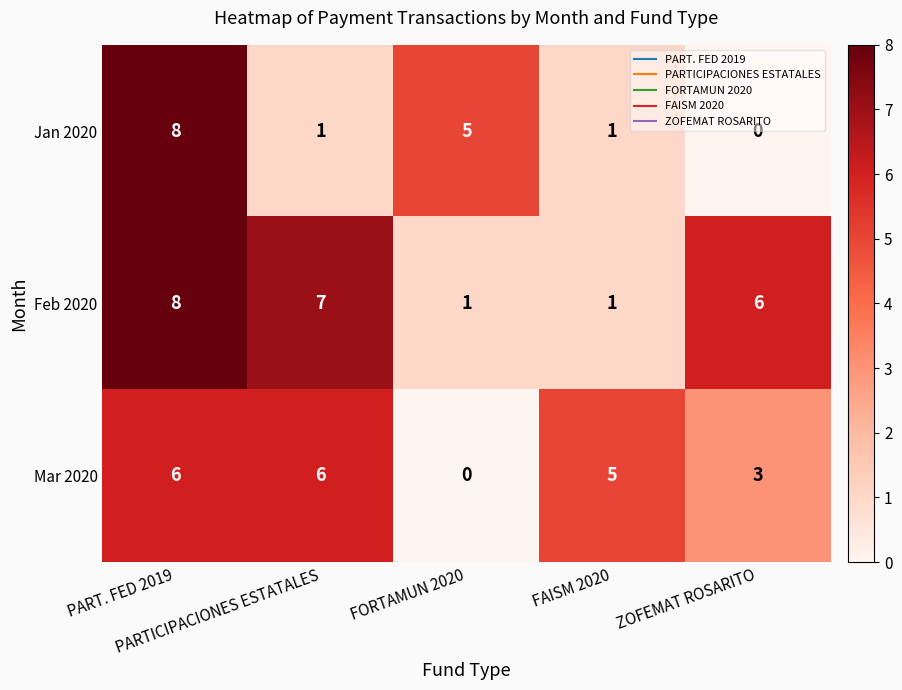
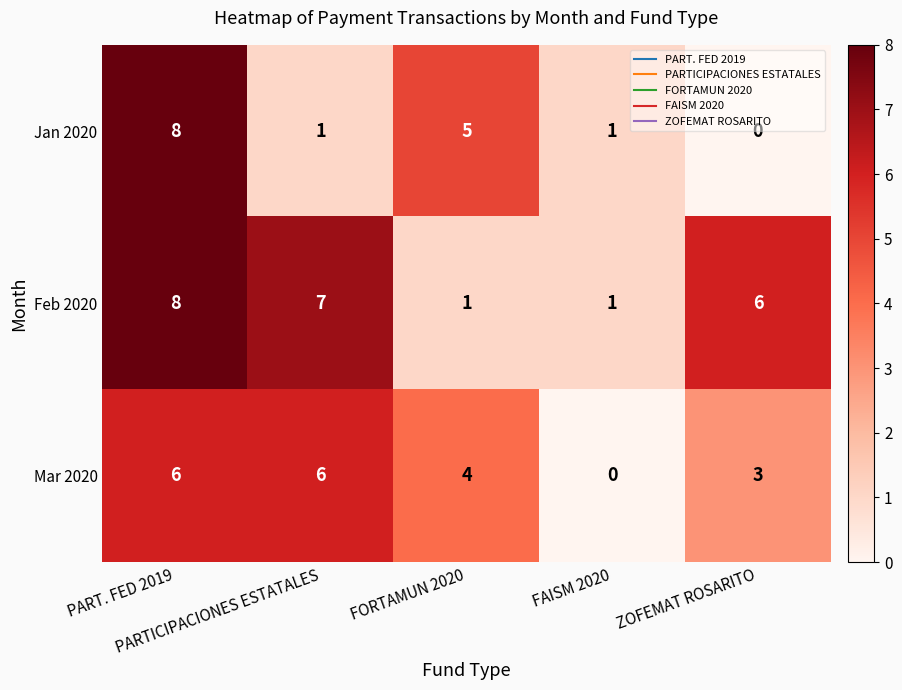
Mar 2020, FORTAMUN 2020: 0 -> 4
Mar 2020, FAISM 2020: 5 -> 0
